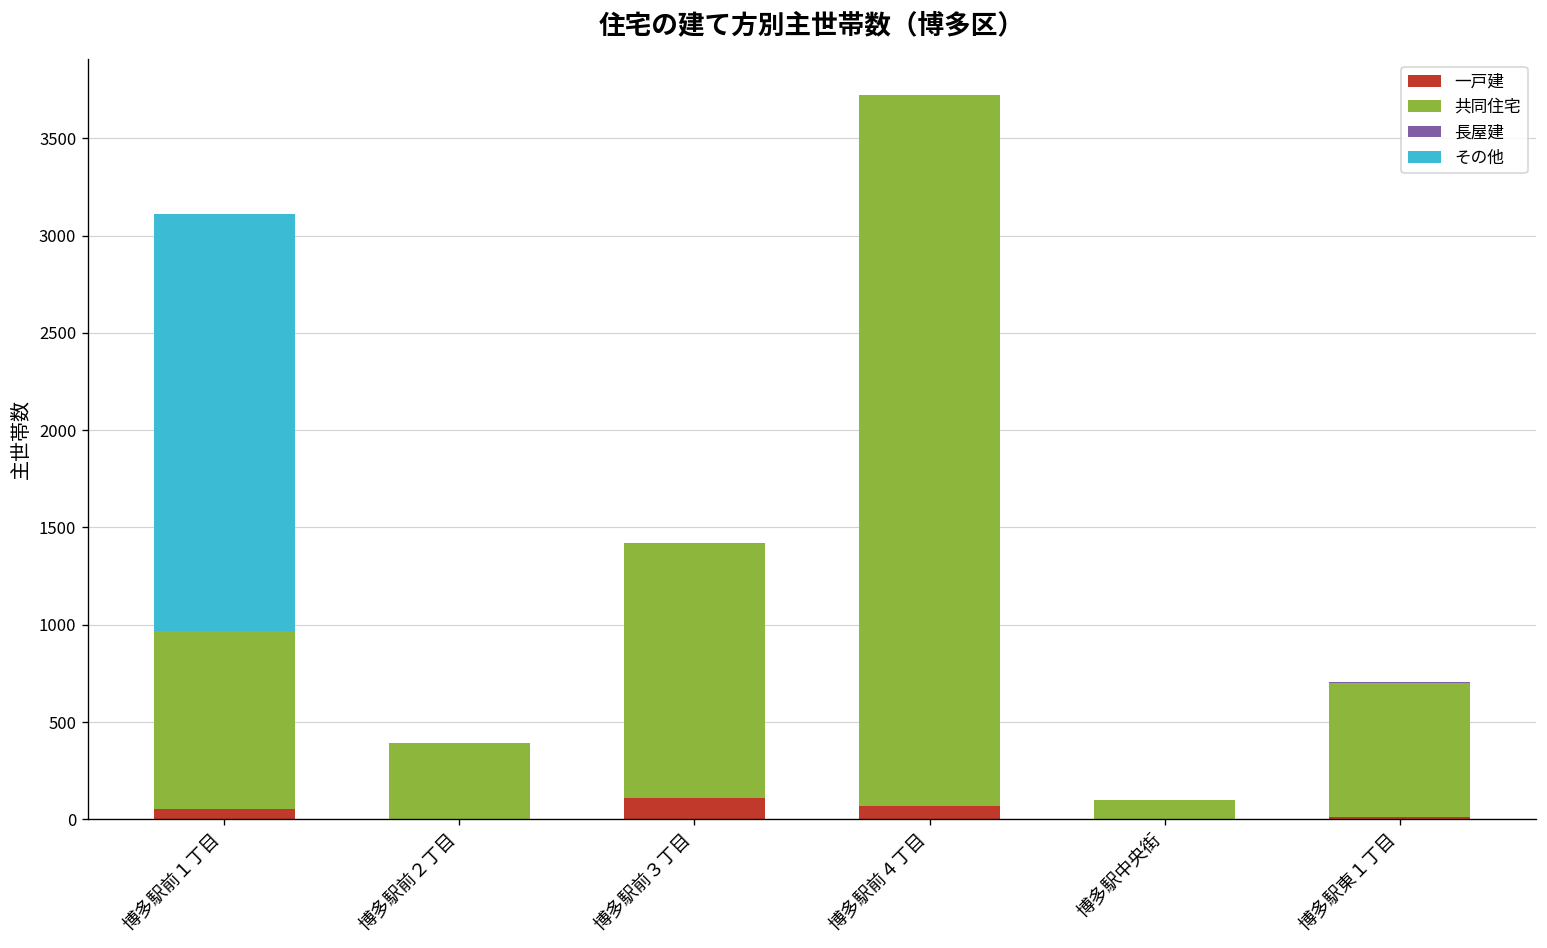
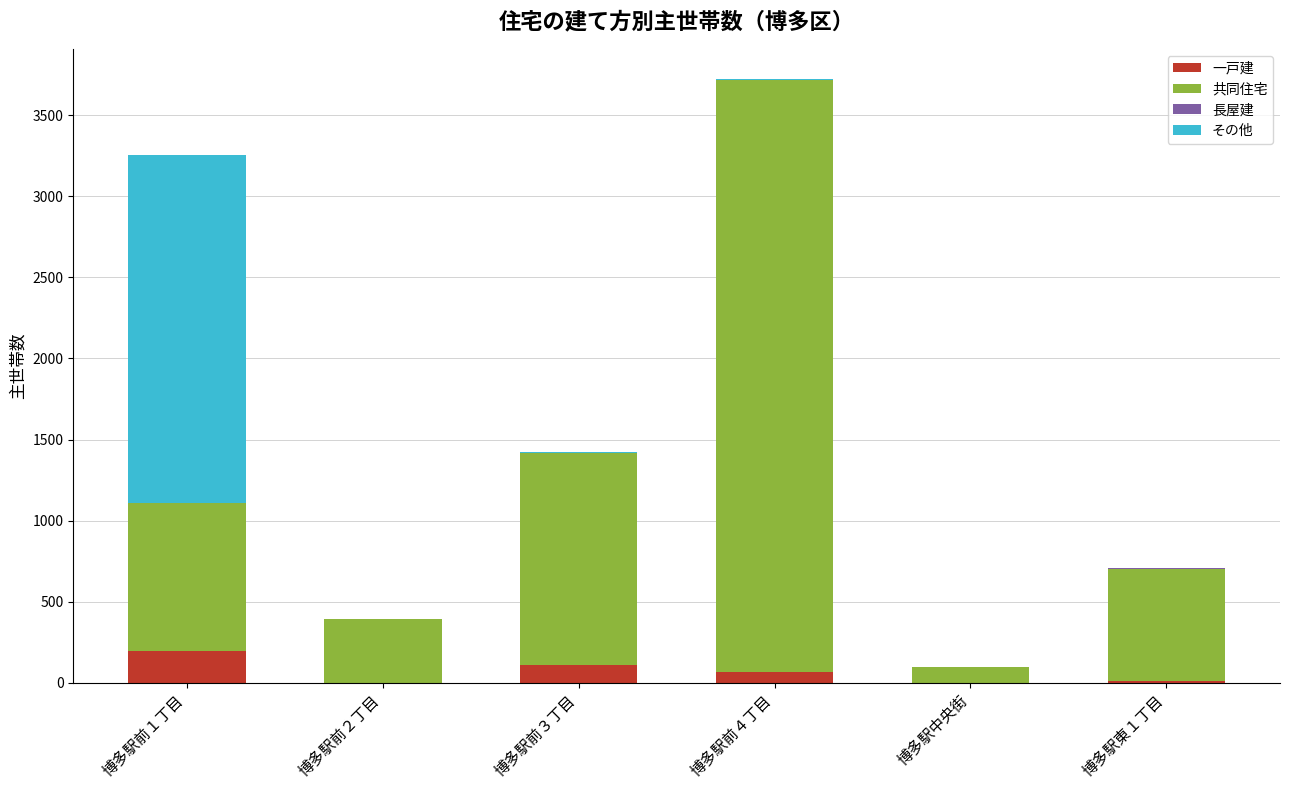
一戸建, 博多駅前１丁目: 50 -> 190
